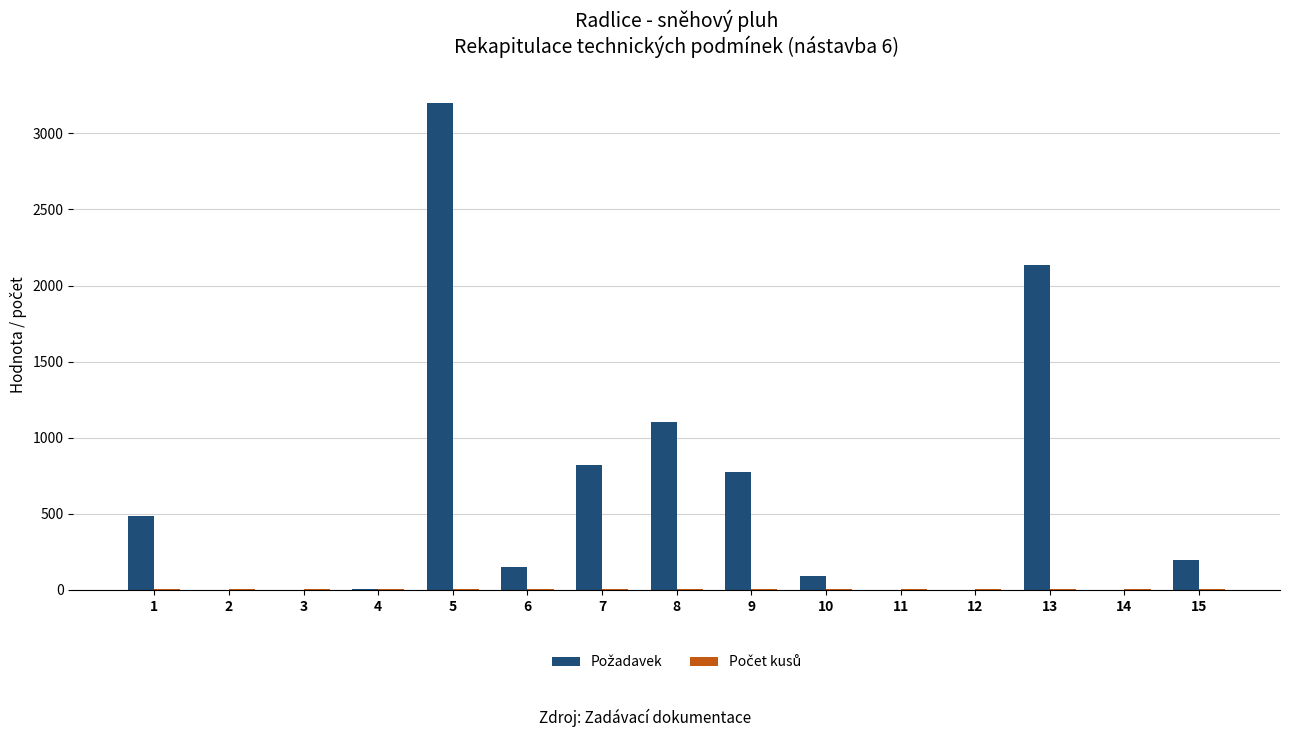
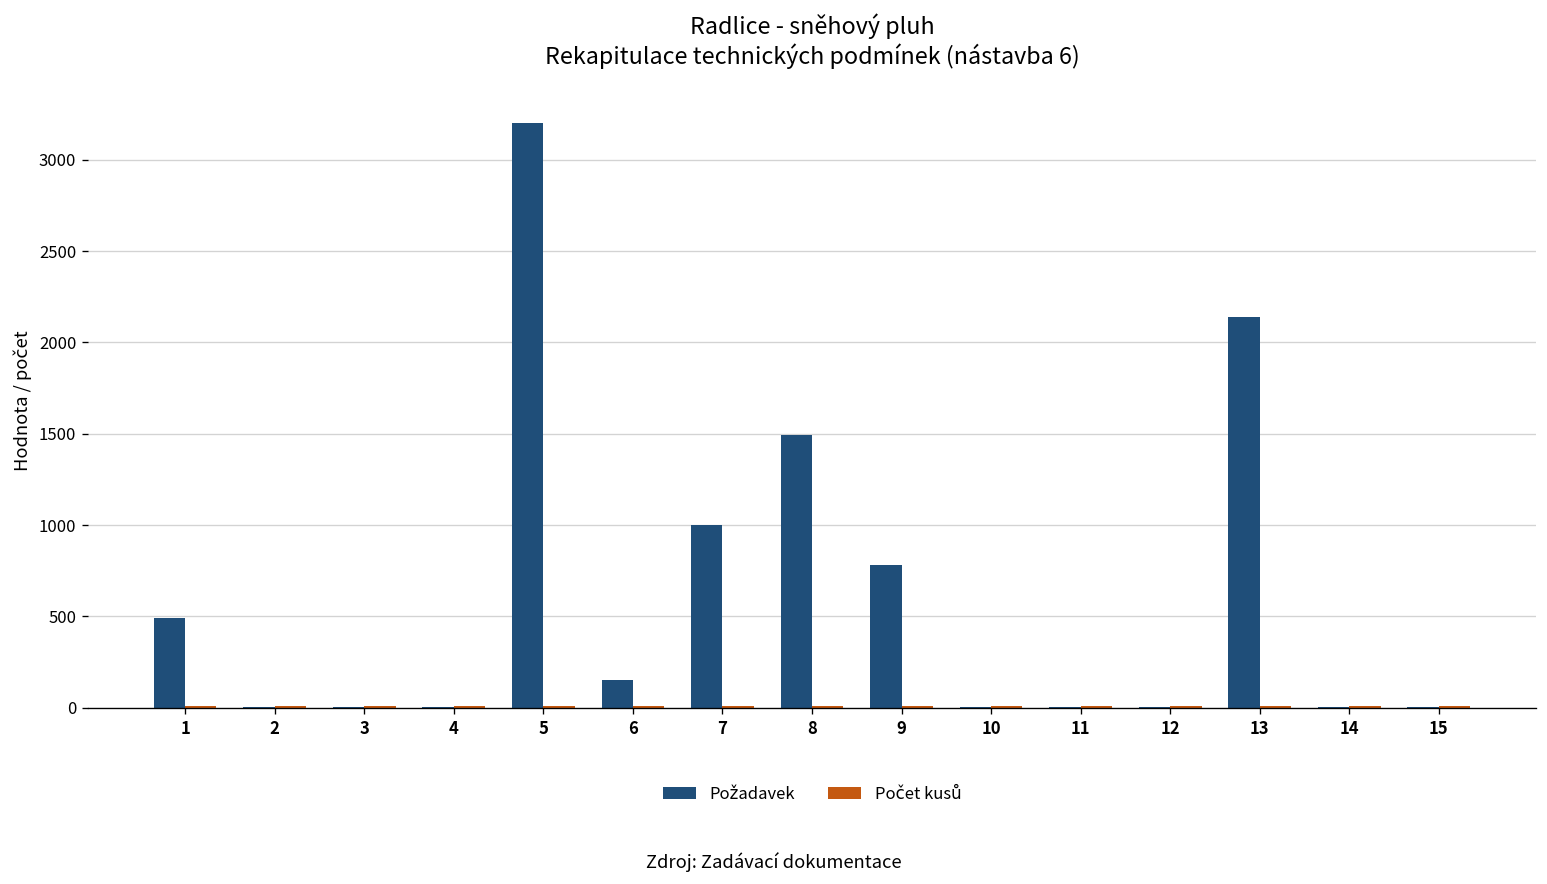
Požadavek, 7: 820 -> 1000
Požadavek, 8: 1100 -> 1490
Požadavek, 10: 90 -> 0
Požadavek, 15: 200 -> 0
